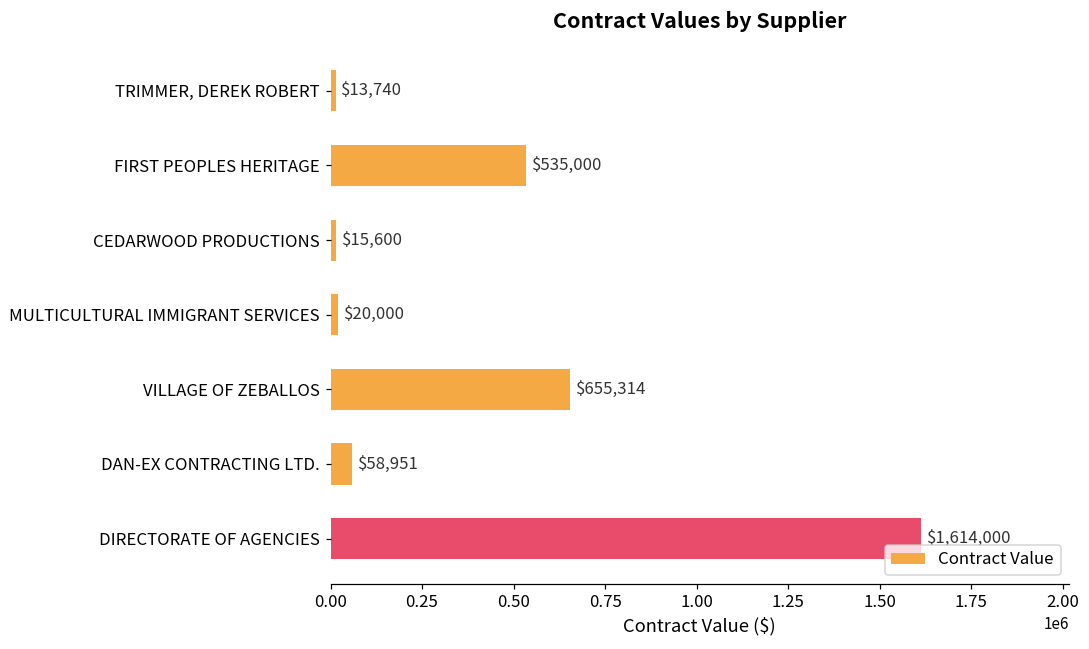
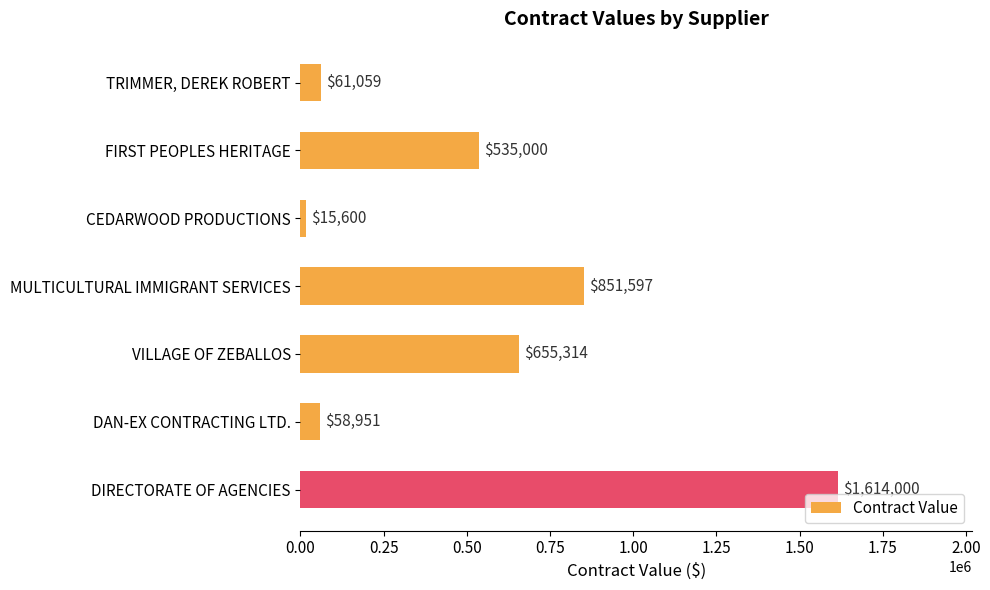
TRIMMER, DEREK ROBERT: $13,740 -> $61,059
MULTICULTURAL IMMIGRANT SERVICES: $20,000 -> $851,597
